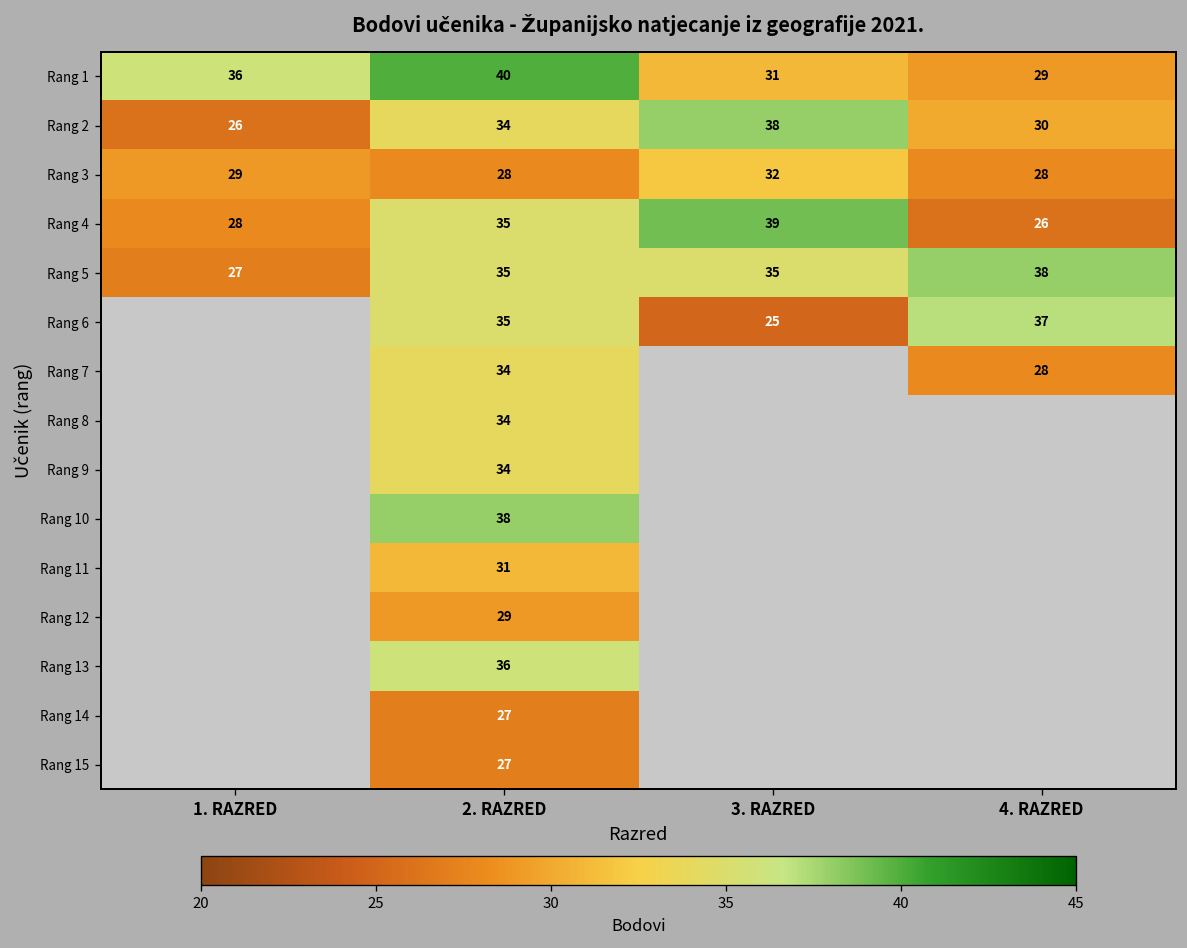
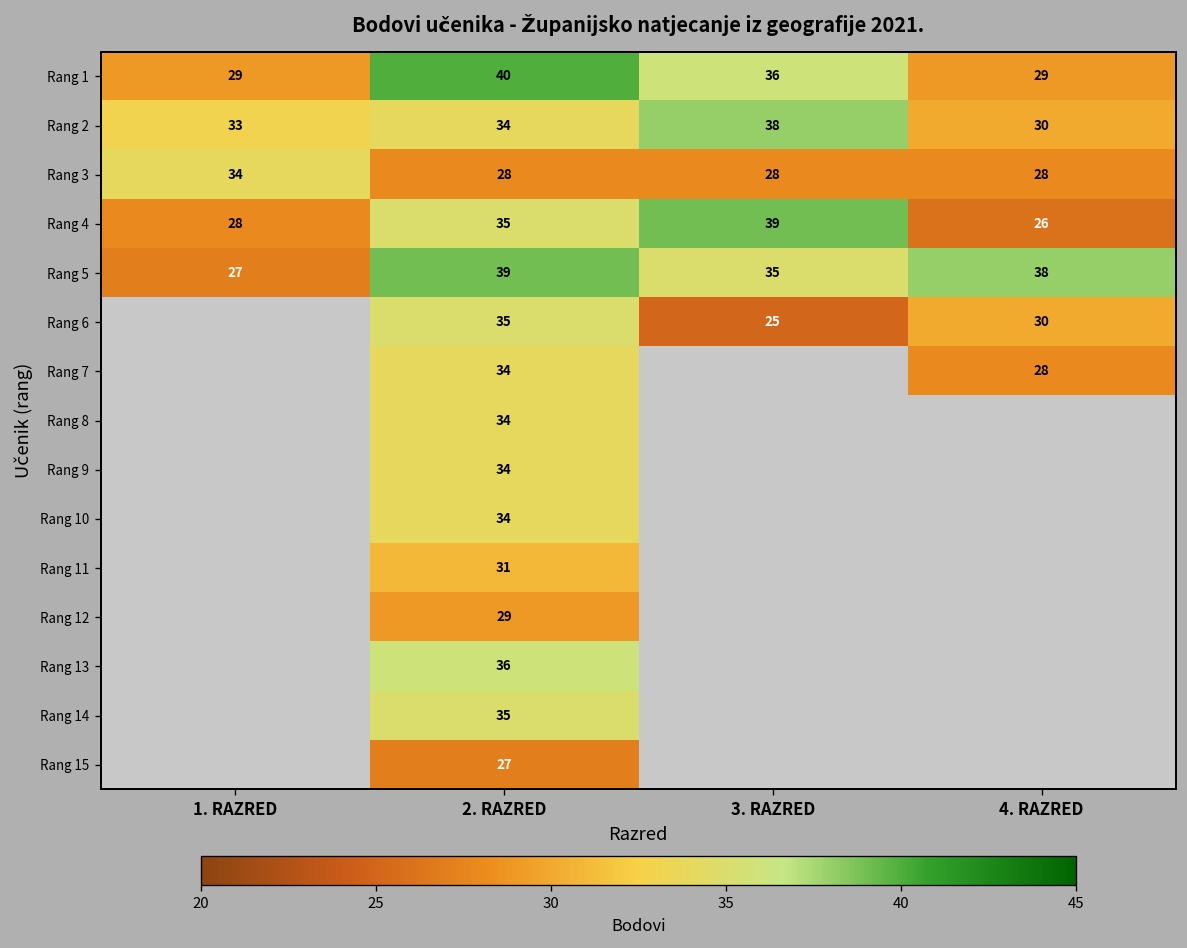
Rang 1, 1. RAZRED: 36 -> 29
Rang 1, 3. RAZRED: 31 -> 36
Rang 2, 1. RAZRED: 26 -> 33
Rang 3, 1. RAZRED: 29 -> 34
Rang 3, 3. RAZRED: 32 -> 28
Rang 5, 2. RAZRED: 35 -> 39
Rang 6, 4. RAZRED: 37 -> 30
Rang 10, 2. RAZRED: 38 -> 34
Rang 14, 2. RAZRED: 27 -> 35
